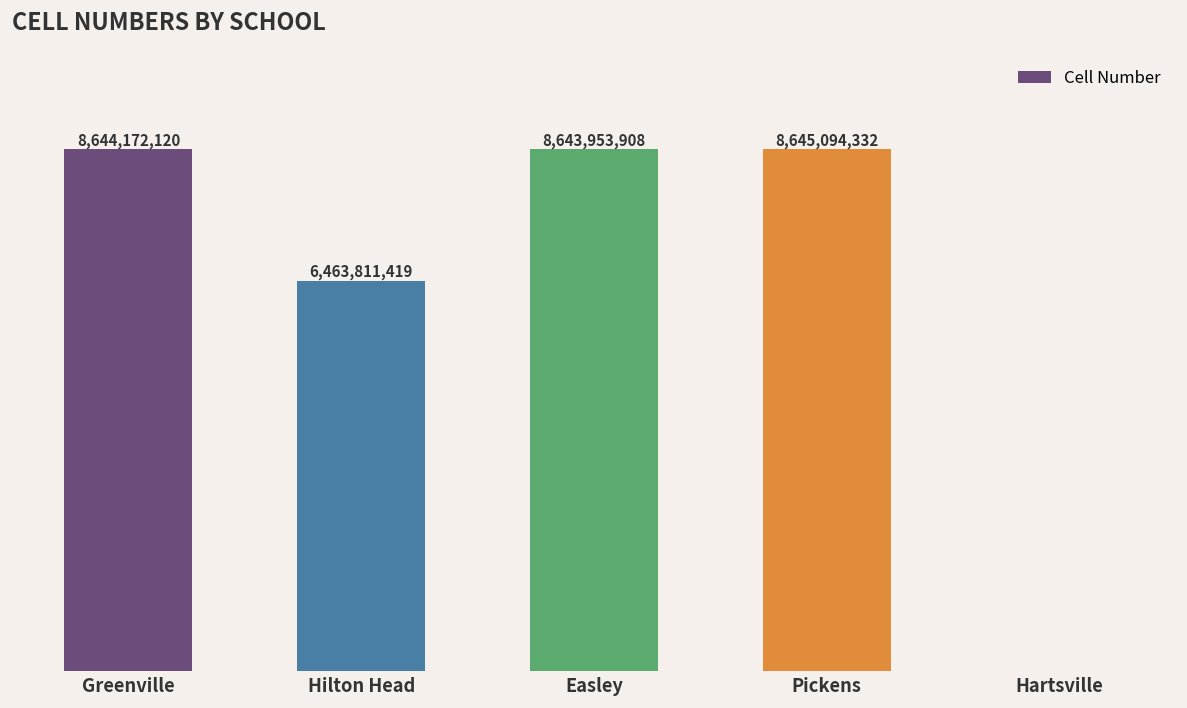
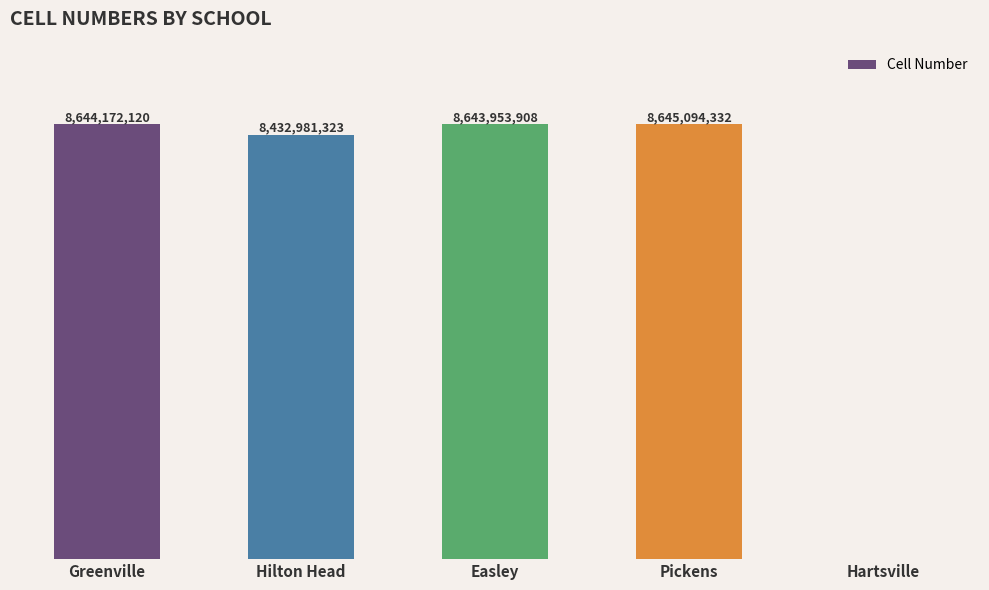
Hilton Head: 6,463,811,419 -> 8,432,981,323
